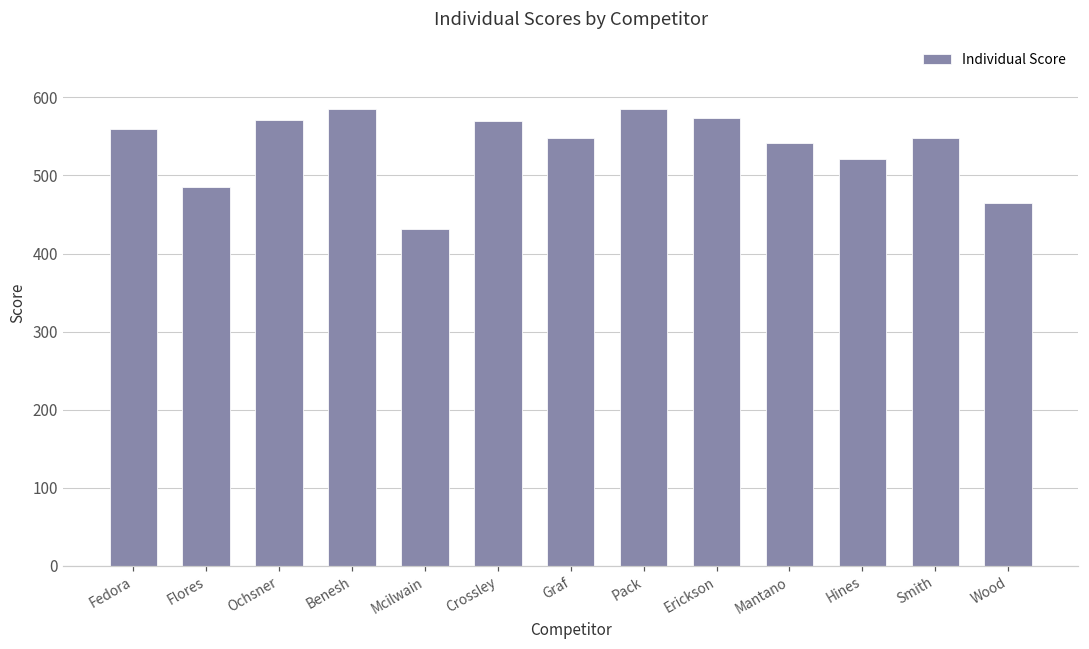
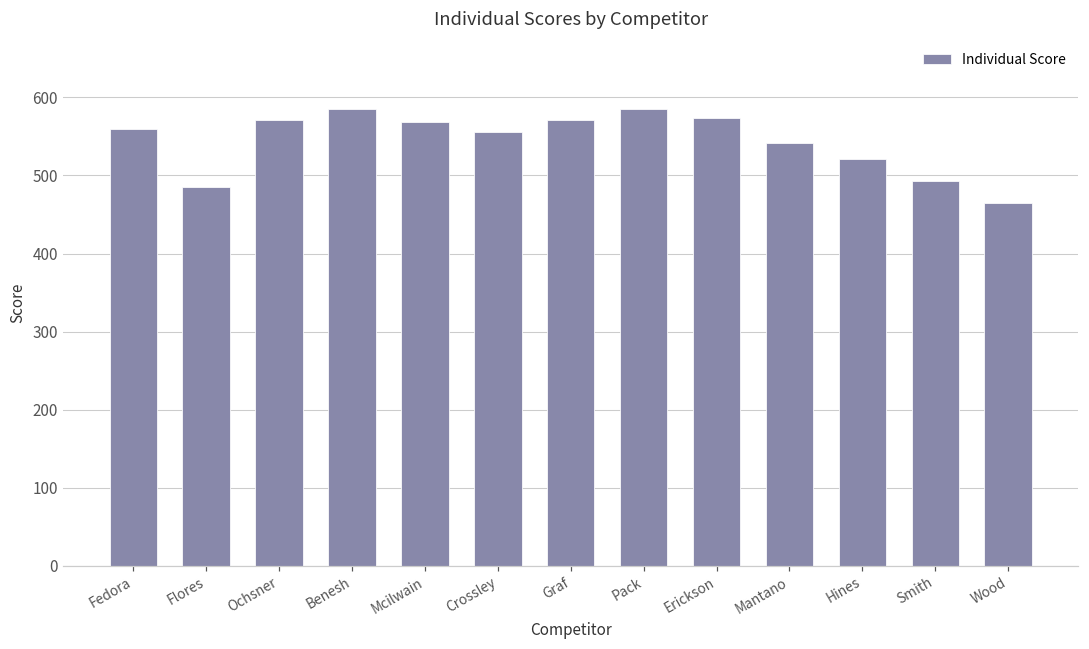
Mcilwain: 430 -> 570
Crossley: 570 -> 560
Graf: 550 -> 570
Smith: 550 -> 490
